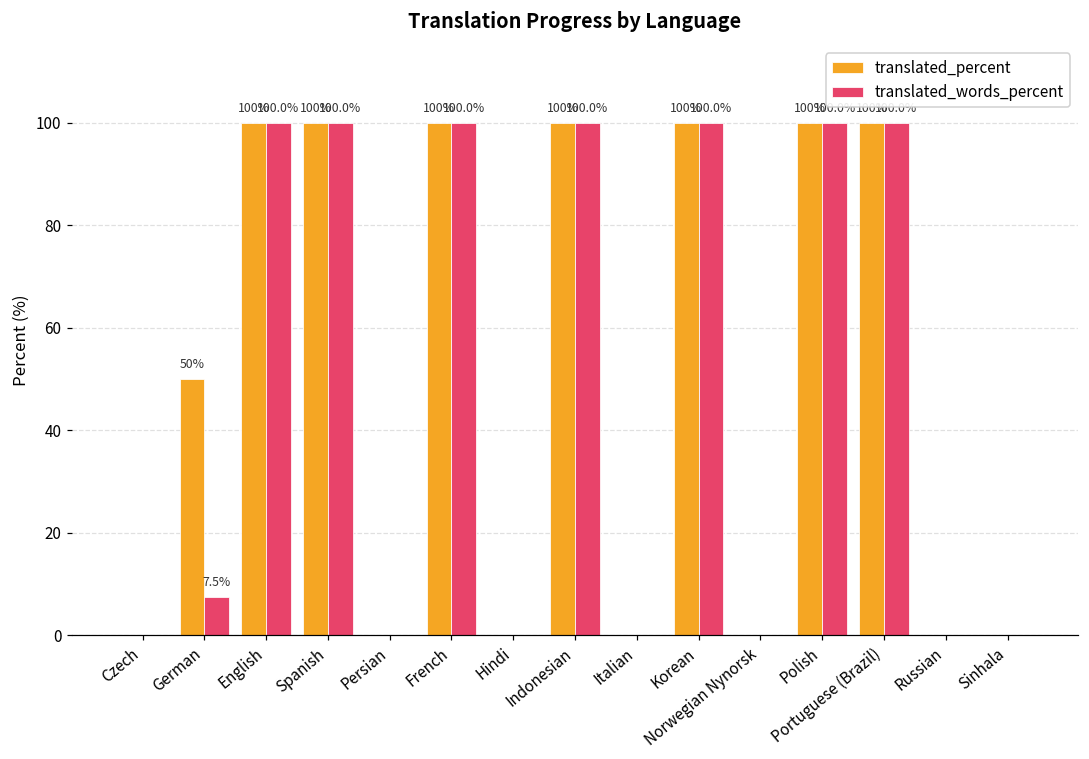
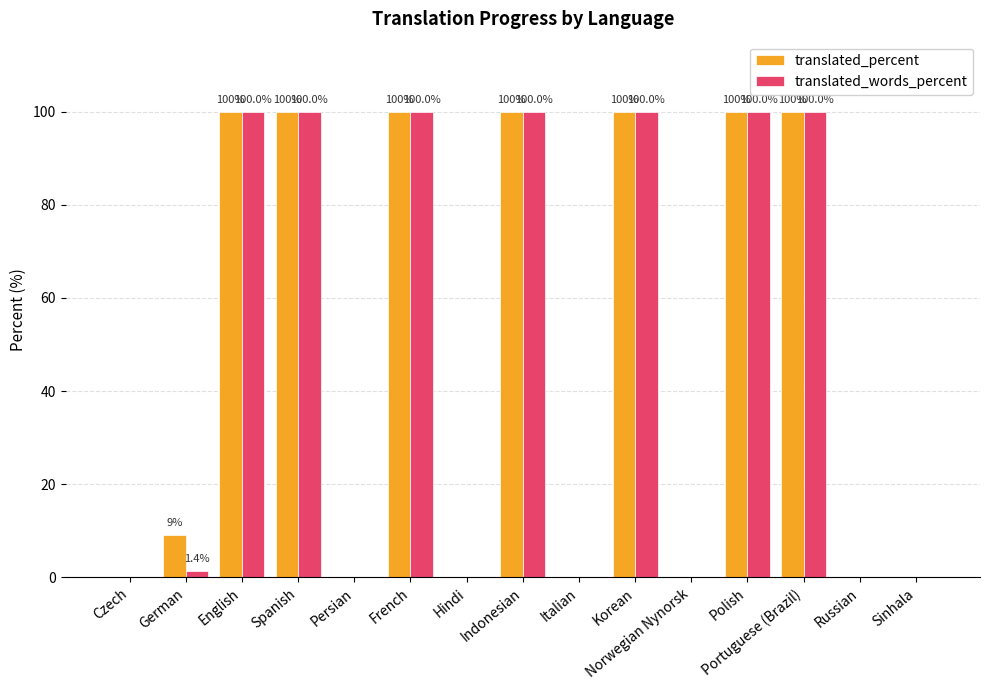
translated_percent, German: 50% -> 9%
translated_words_percent, German: 7.5% -> 1.4%
